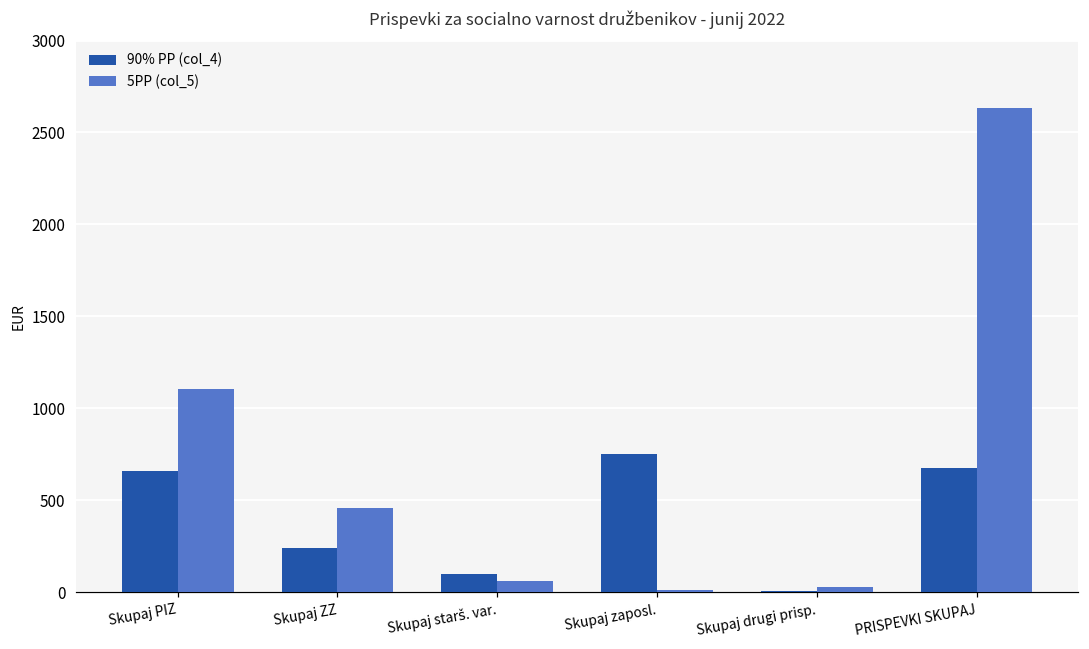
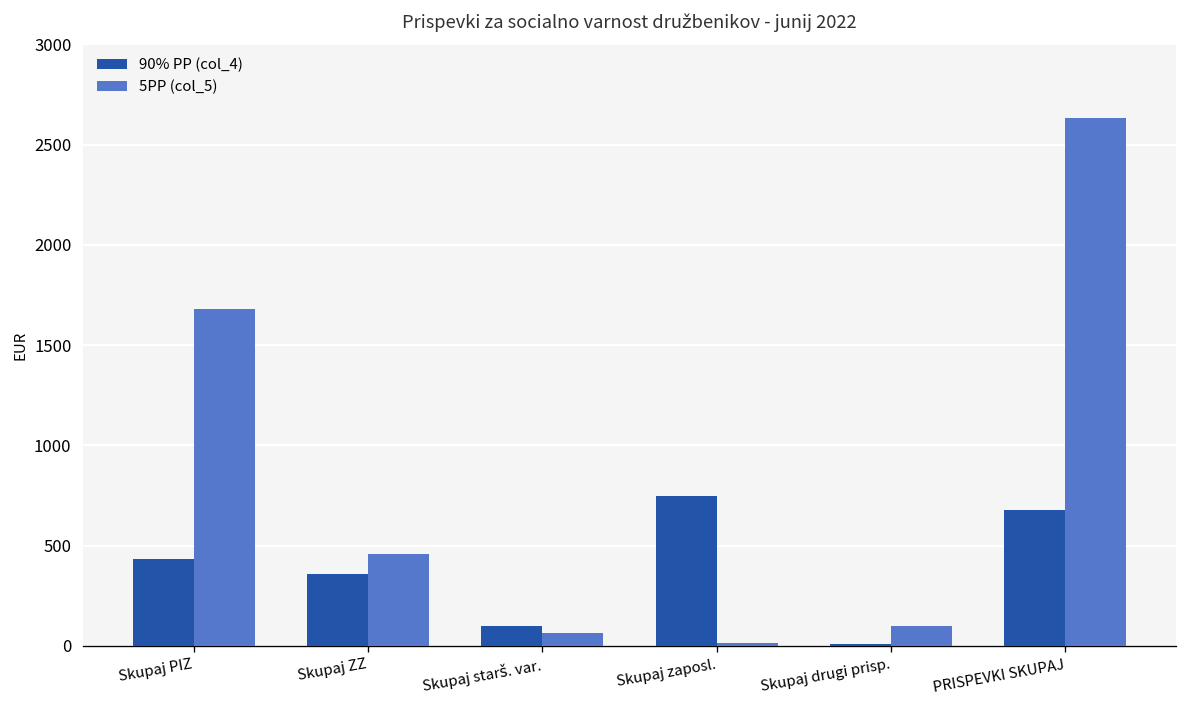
90% PP (col_4), Skupaj PIZ: 660 -> 430
5PP (col_5), Skupaj PIZ: 1100 -> 1680
90% PP (col_4), Skupaj ZZ: 240 -> 360
5PP (col_5), Skupaj drugi prisp.: 30 -> 100
